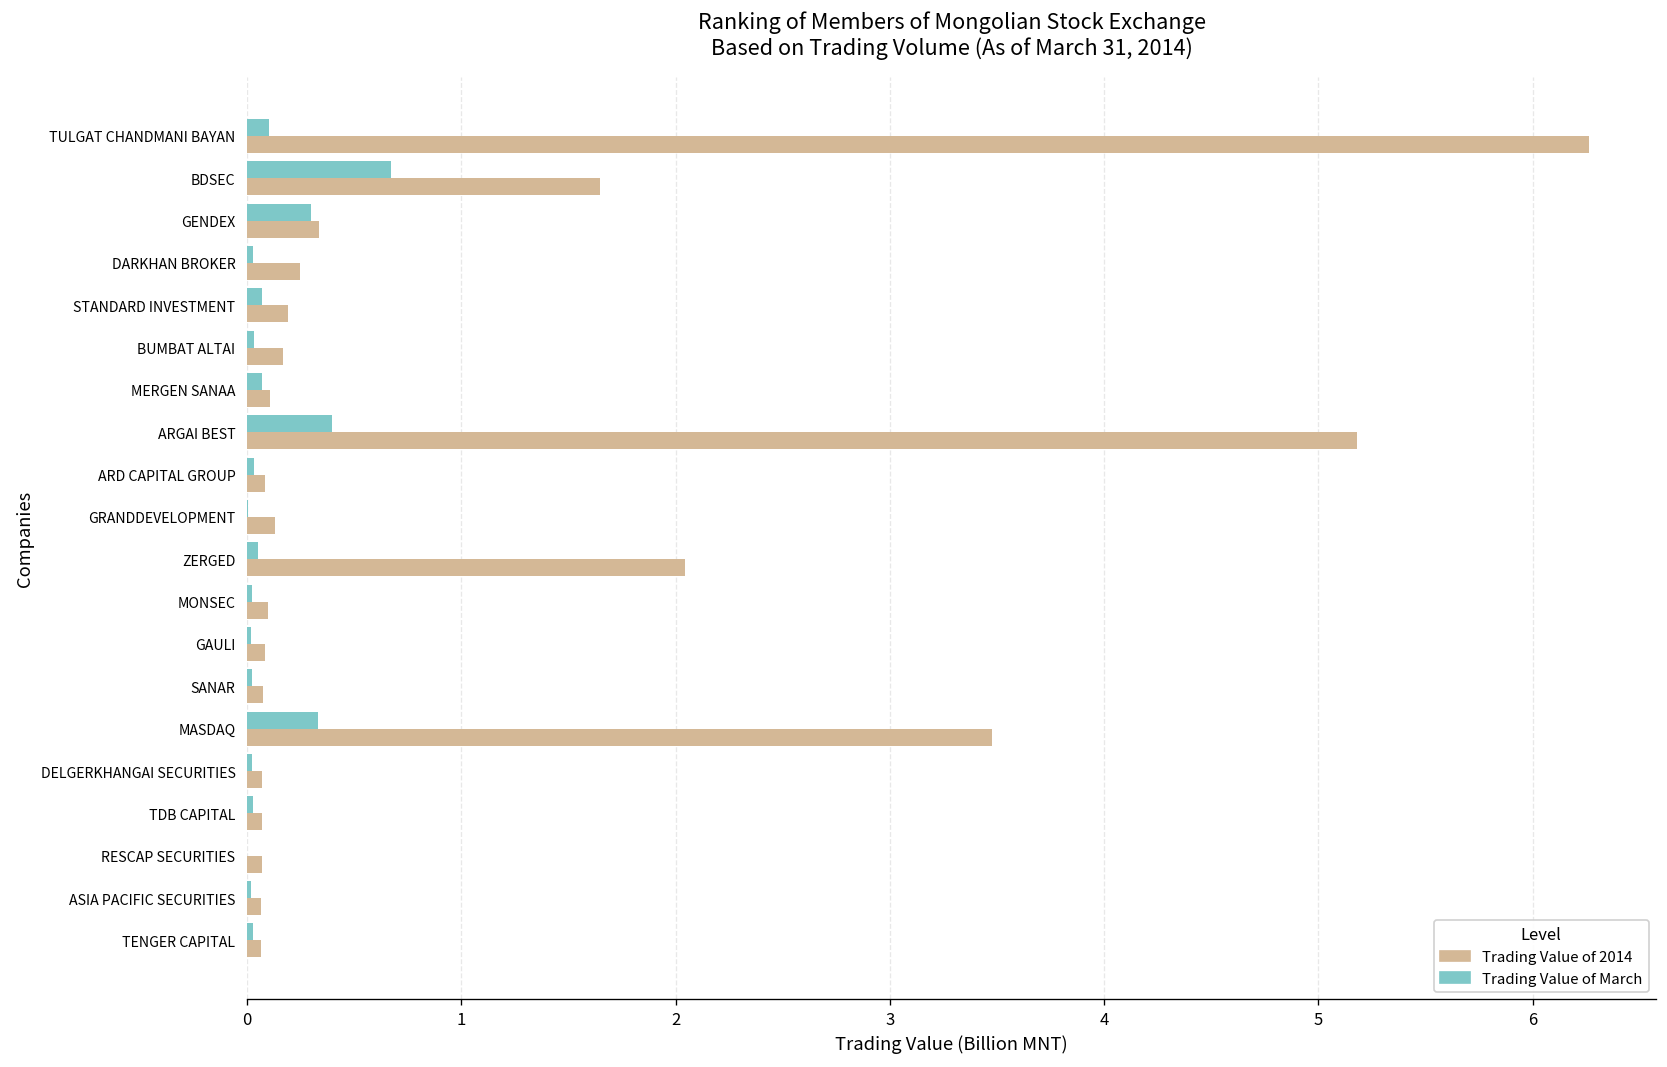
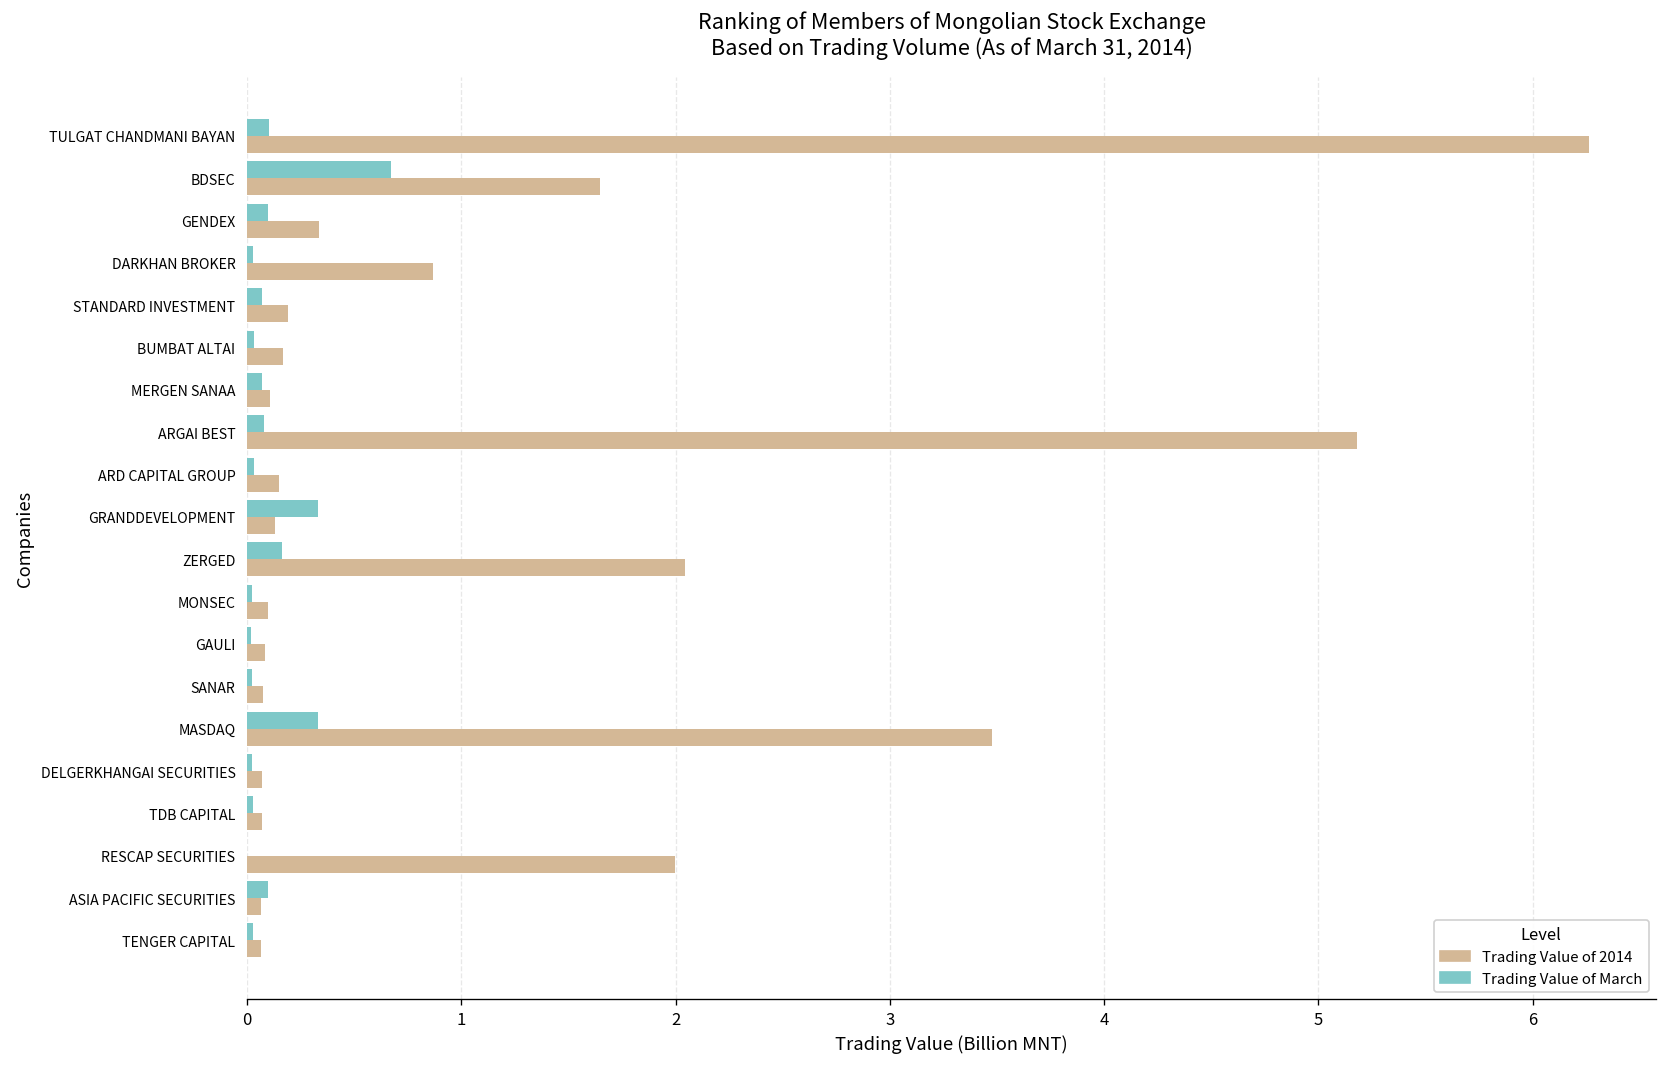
Trading Value of March, GENDEX: 0.30 -> 0.10
Trading Value of 2014, DARKHAN BROKER: 0.25 -> 0.87
Trading Value of March, ARGAI BEST: 0.40 -> 0.08
Trading Value of 2014, ARD CAPITAL GROUP: 0.08 -> 0.15
Trading Value of March, GRANDDEVELOPMENT: 0.00 -> 0.33
Trading Value of March, ZERGED: 0.05 -> 0.16
Trading Value of 2014, RESCAP SECURITIES: 0.07 -> 2.00
Trading Value of March, ASIA PACIFIC SECURITIES: 0.02 -> 0.10
